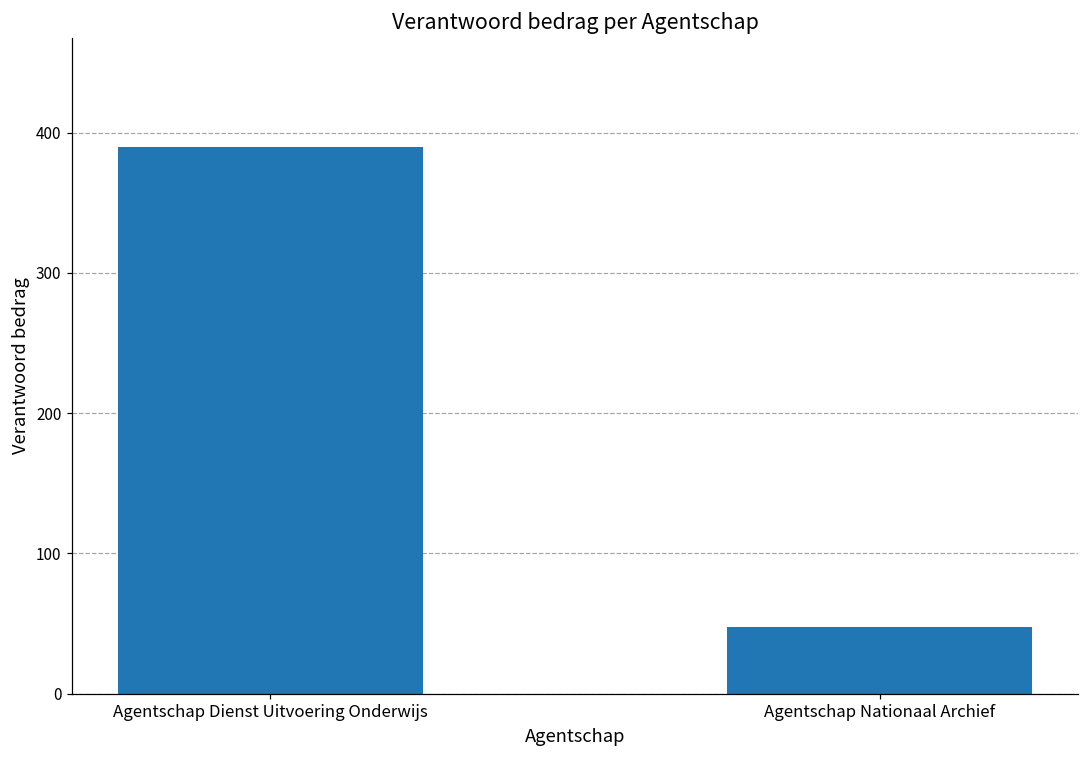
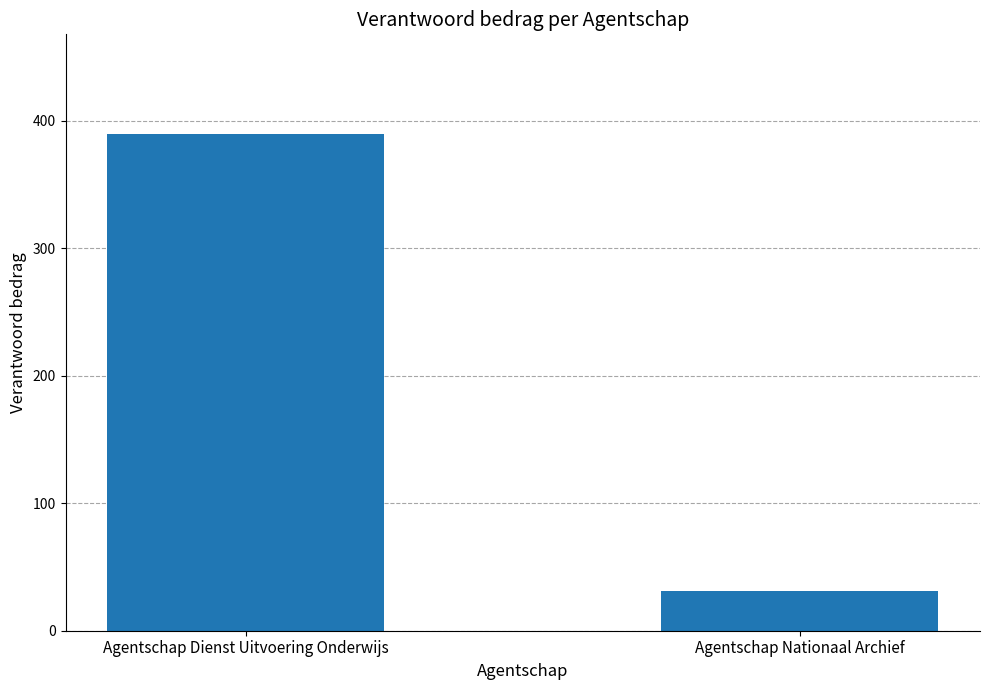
Agentschap Nationaal Archief: 48 -> 31
